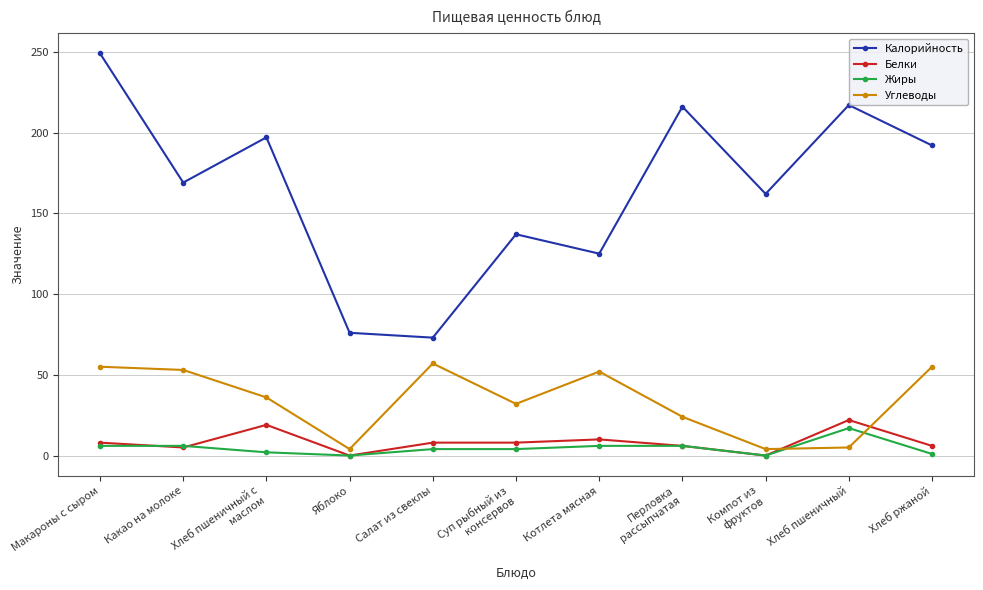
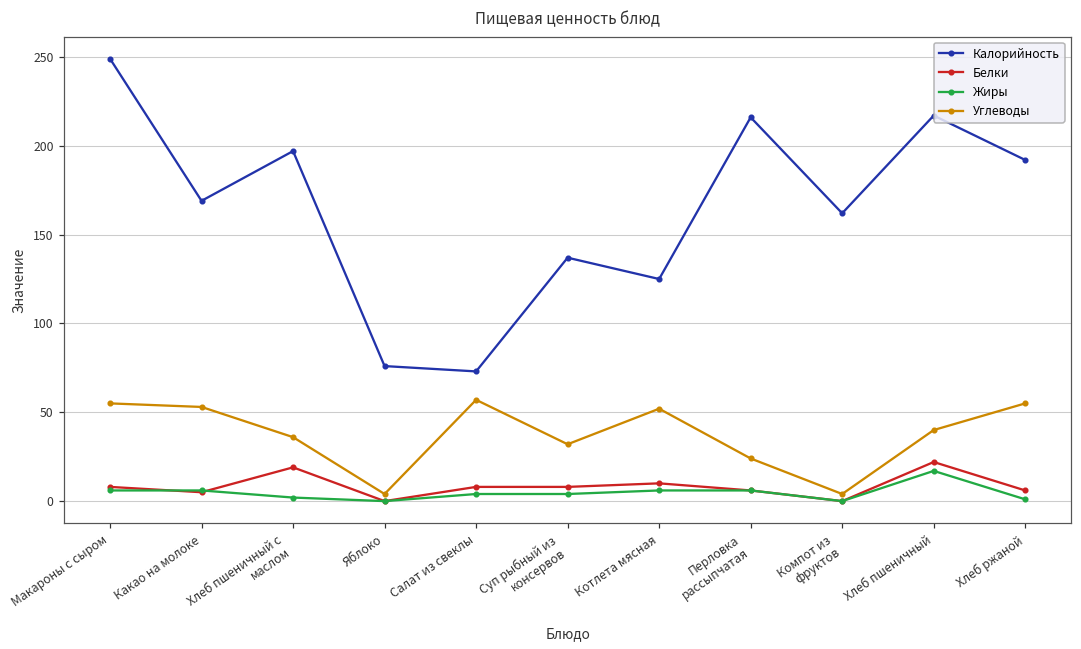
Углеводы, Хлеб пшеничный: 5 -> 40
